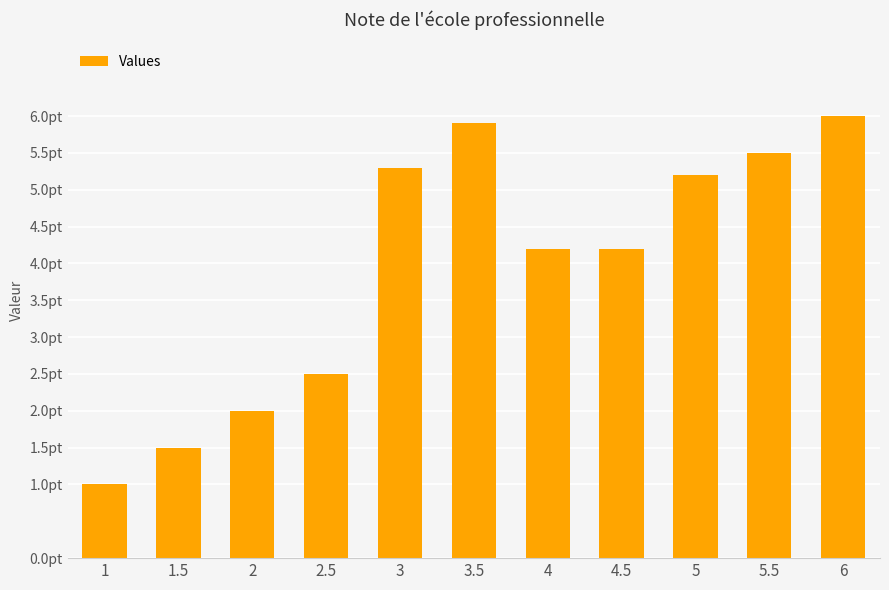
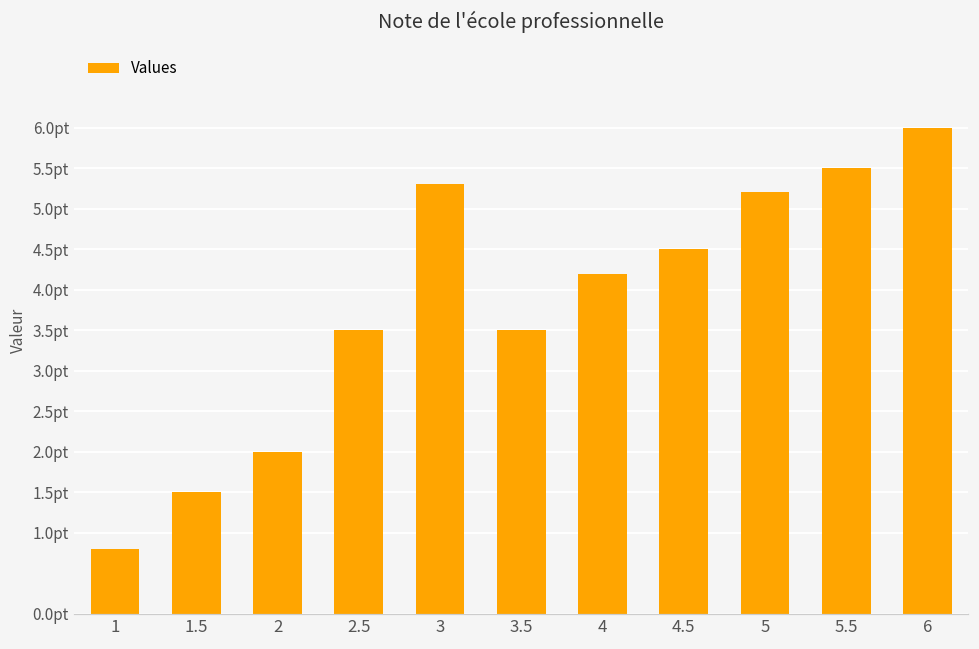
1: 1.0pt -> 0.8pt
2.5: 2.5pt -> 3.5pt
3.5: 5.9pt -> 3.5pt
4.5: 4.2pt -> 4.5pt
